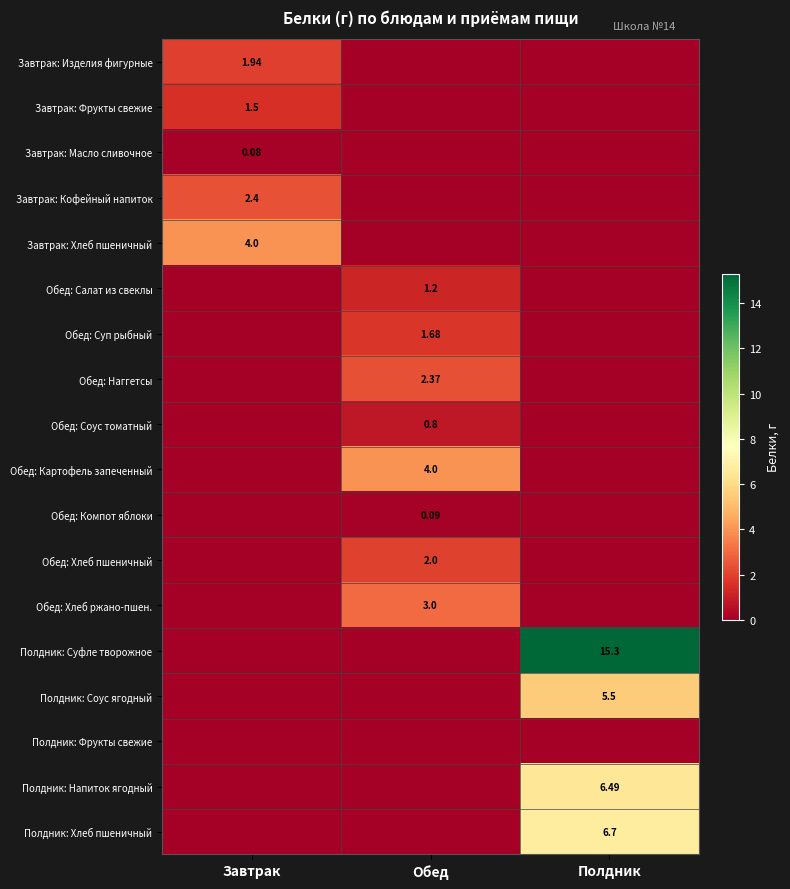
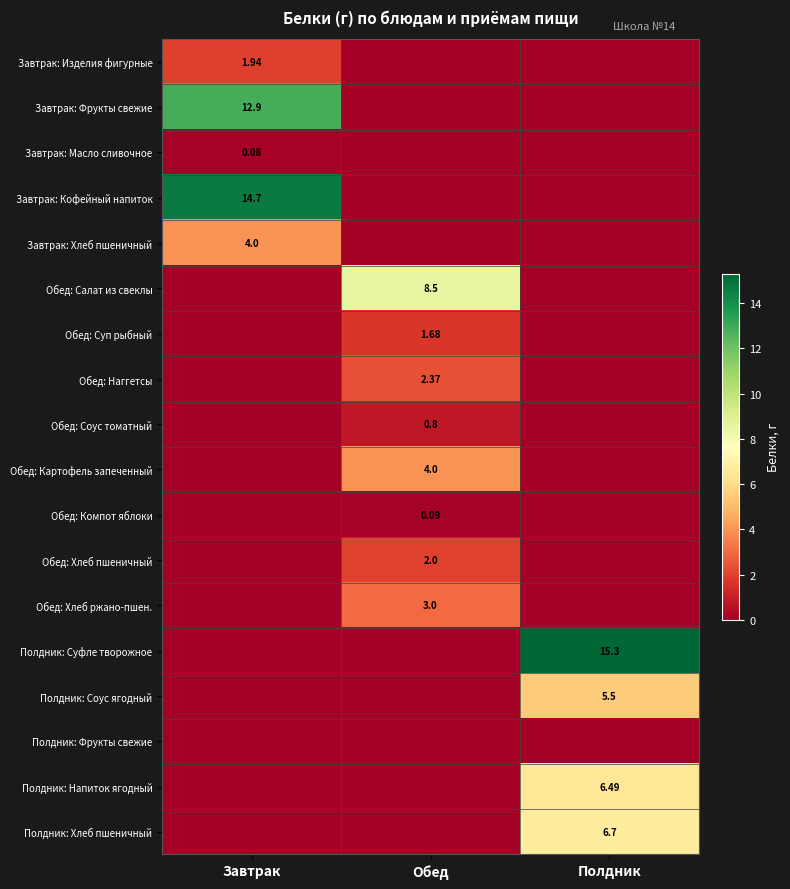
Завтрак: Фрукты свежие, Завтрак: 1.5 -> 12.9
Завтрак: Кофейный напиток, Завтрак: 2.4 -> 14.7
Обед: Салат из свеклы, Обед: 1.2 -> 8.5
